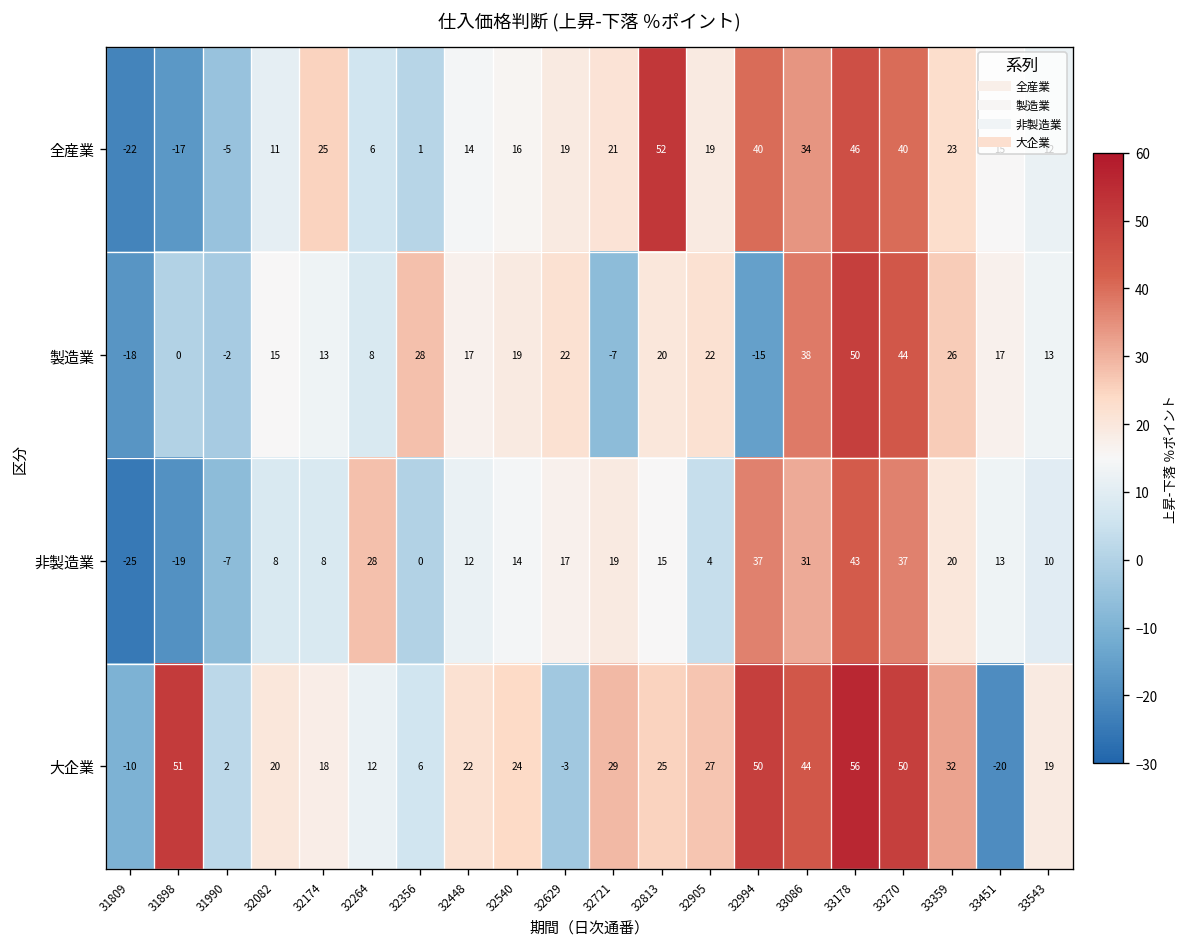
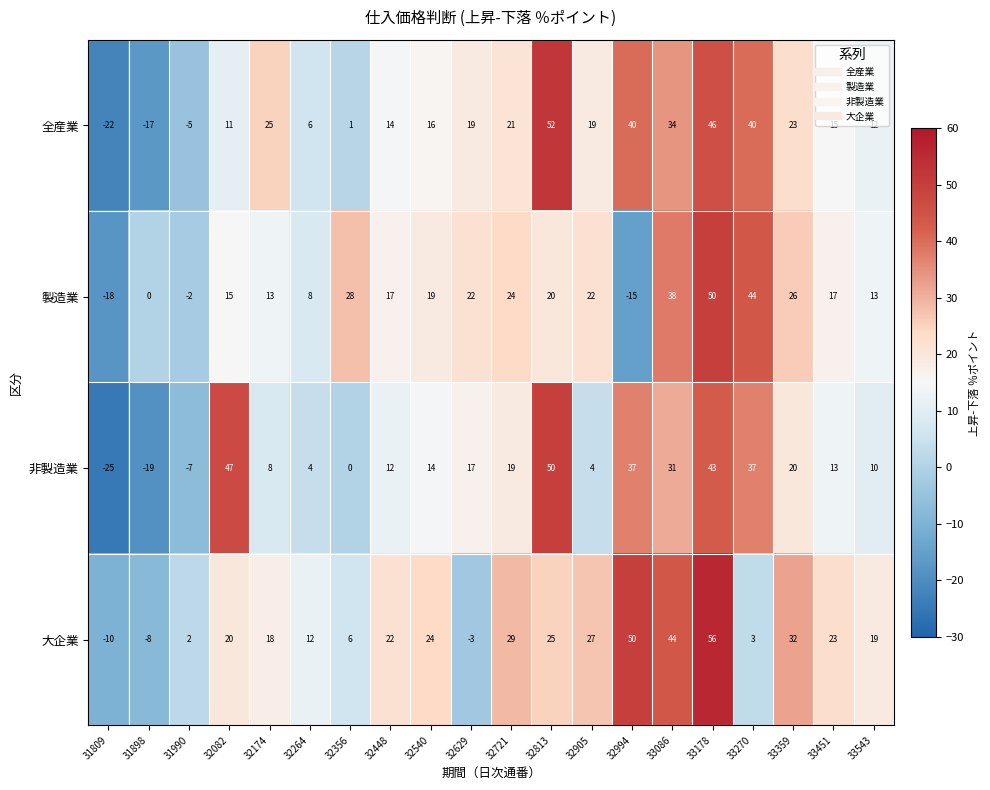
製造業, 32721: -7 -> 24
非製造業, 32082: 8 -> 47
非製造業, 32264: 28 -> 4
非製造業, 32813: 15 -> 50
大企業, 31898: 51 -> -8
大企業, 33270: 50 -> 3
大企業, 33451: -20 -> 23
